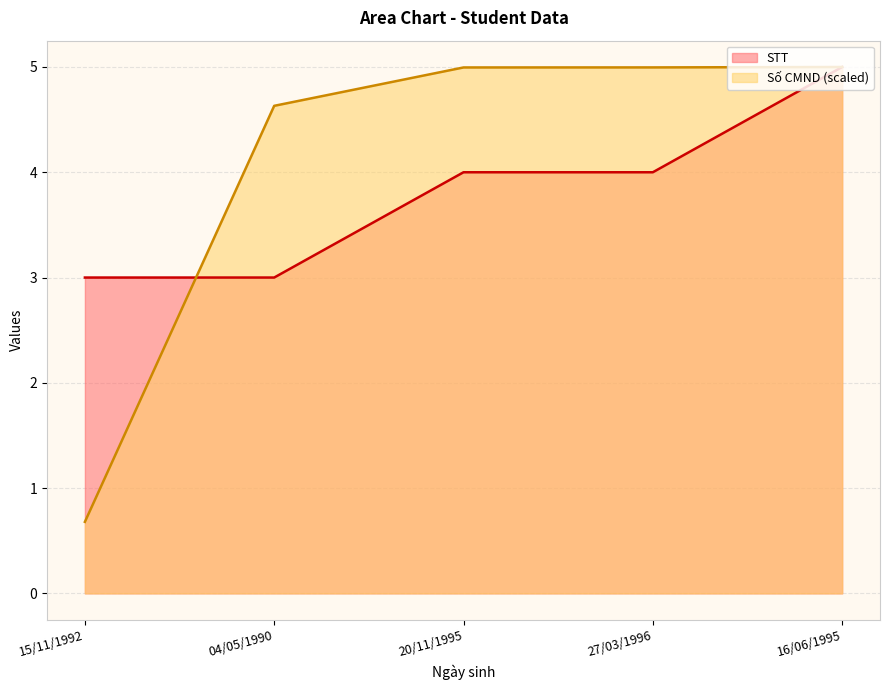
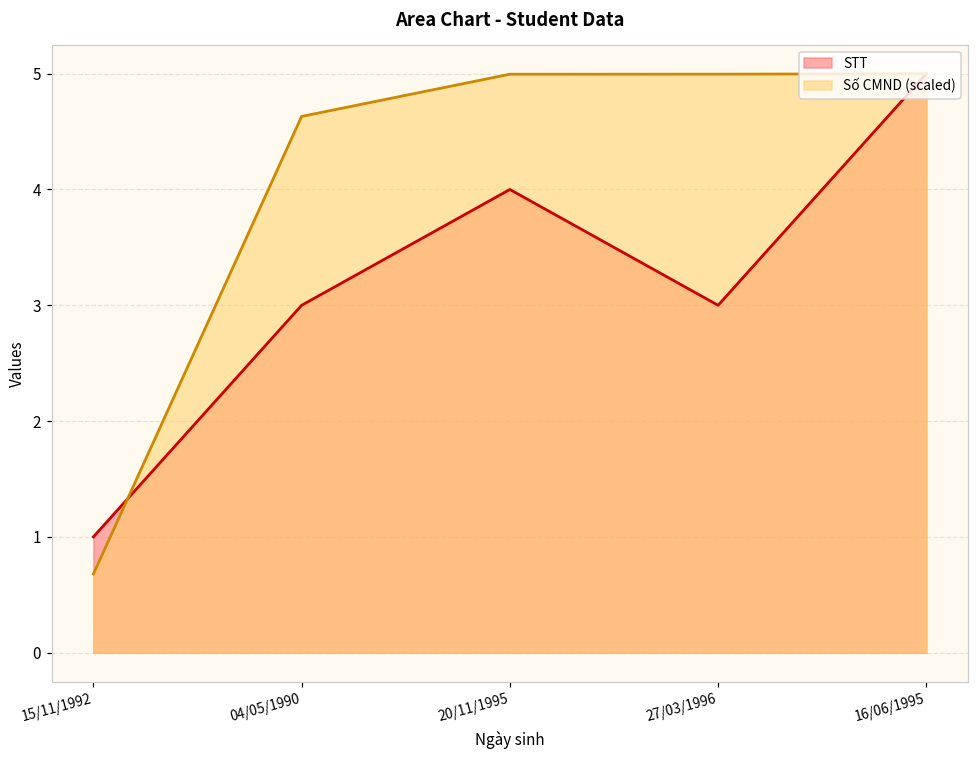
STT, 15/11/1992: 3 -> 1
STT, 27/03/1996: 4 -> 3
